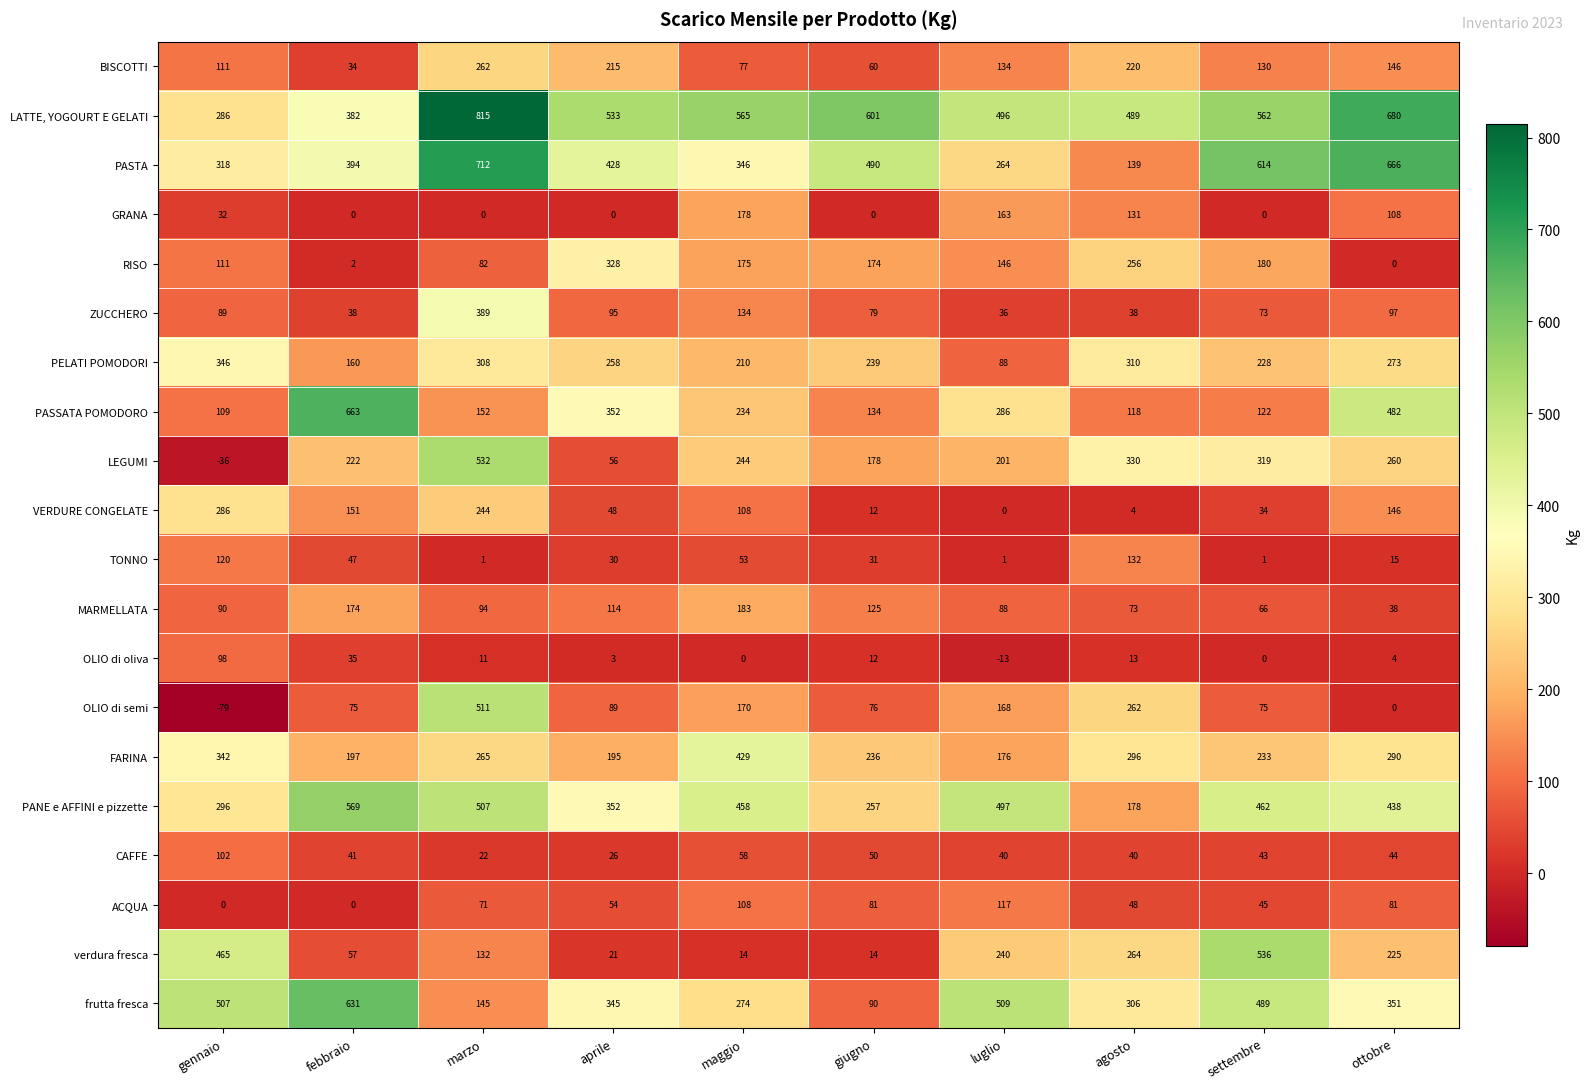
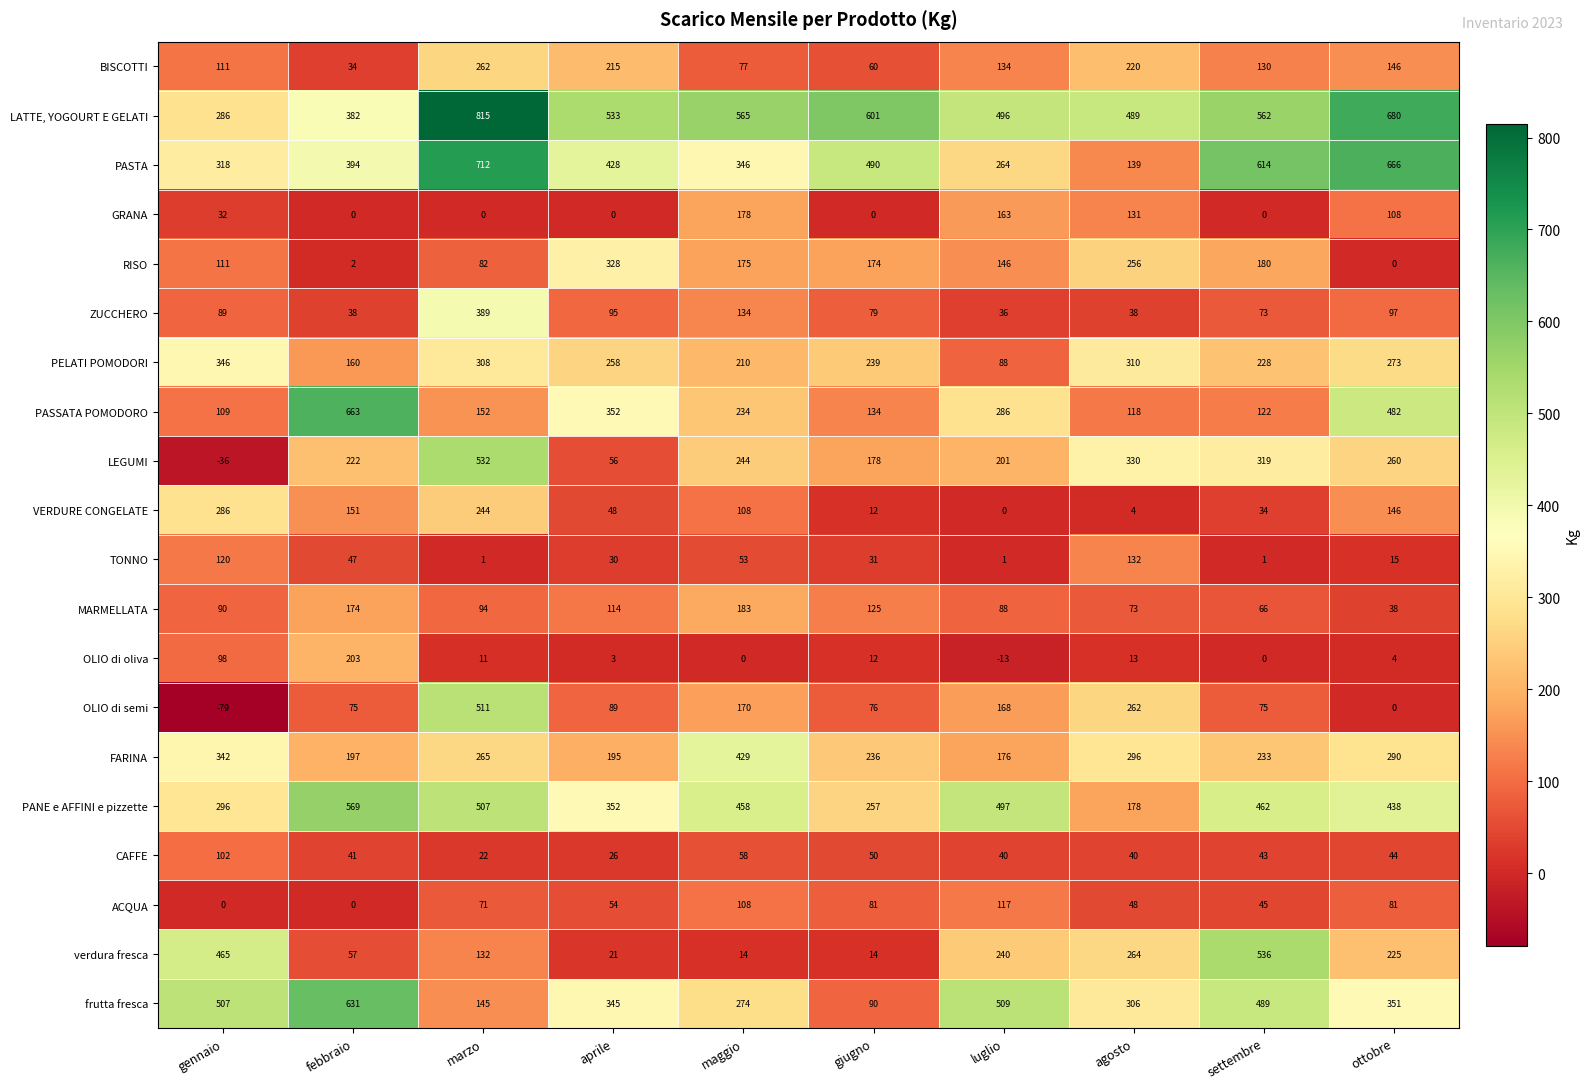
OLIO di oliva, febbraio: 35 -> 203
